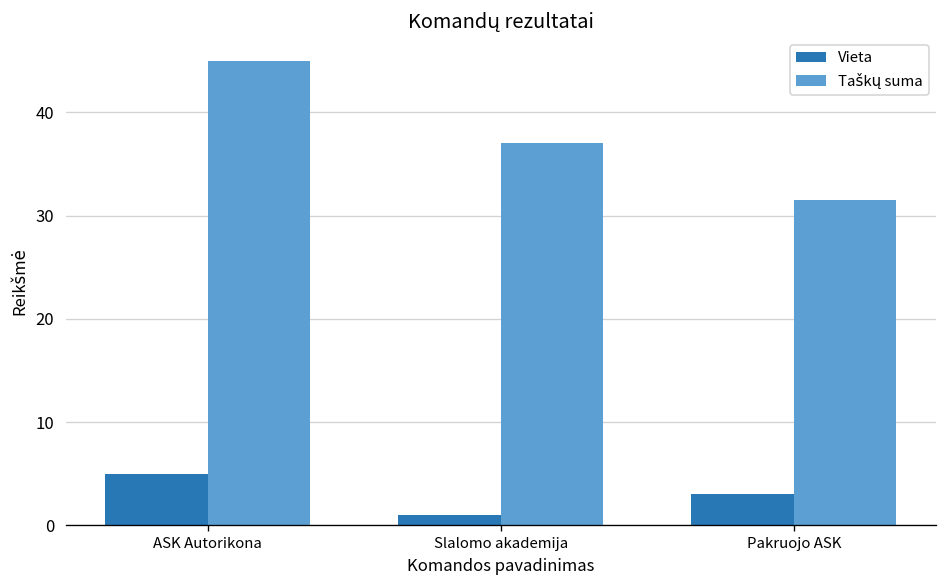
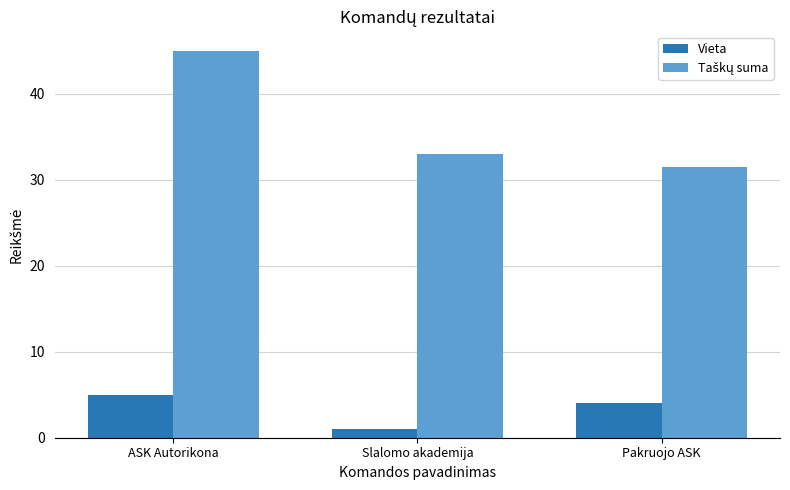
Taškų suma, Slalomo akademija: 37 -> 33
Vieta, Pakruojo ASK: 3 -> 4
